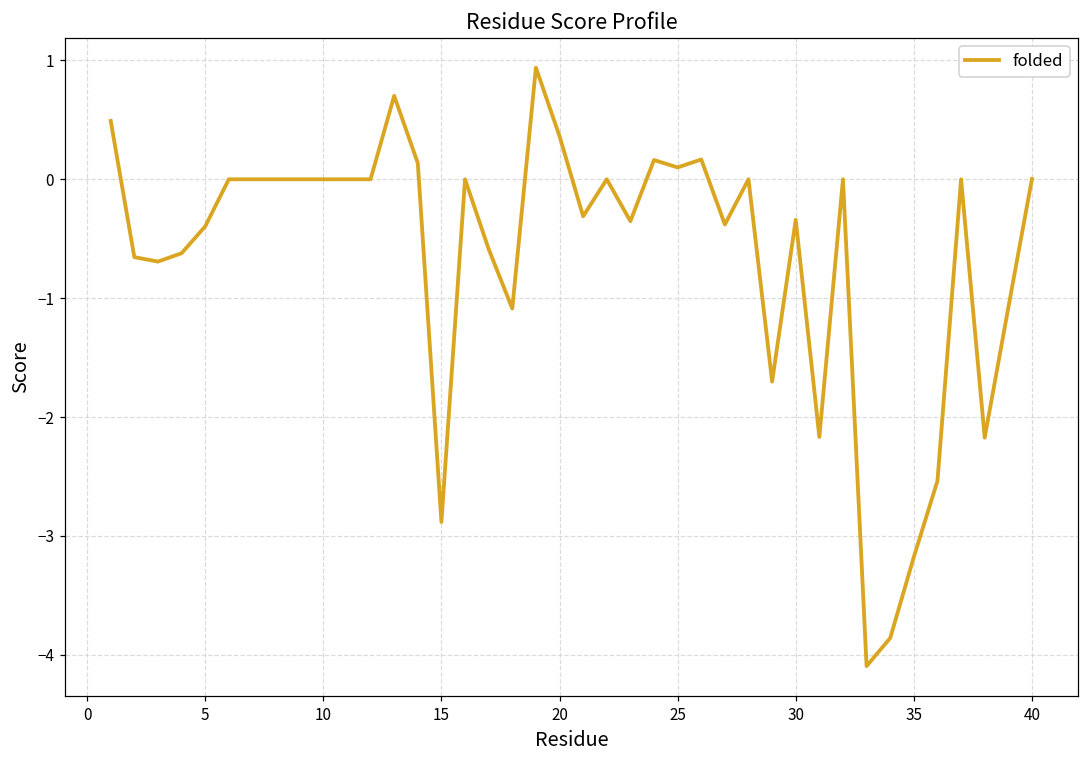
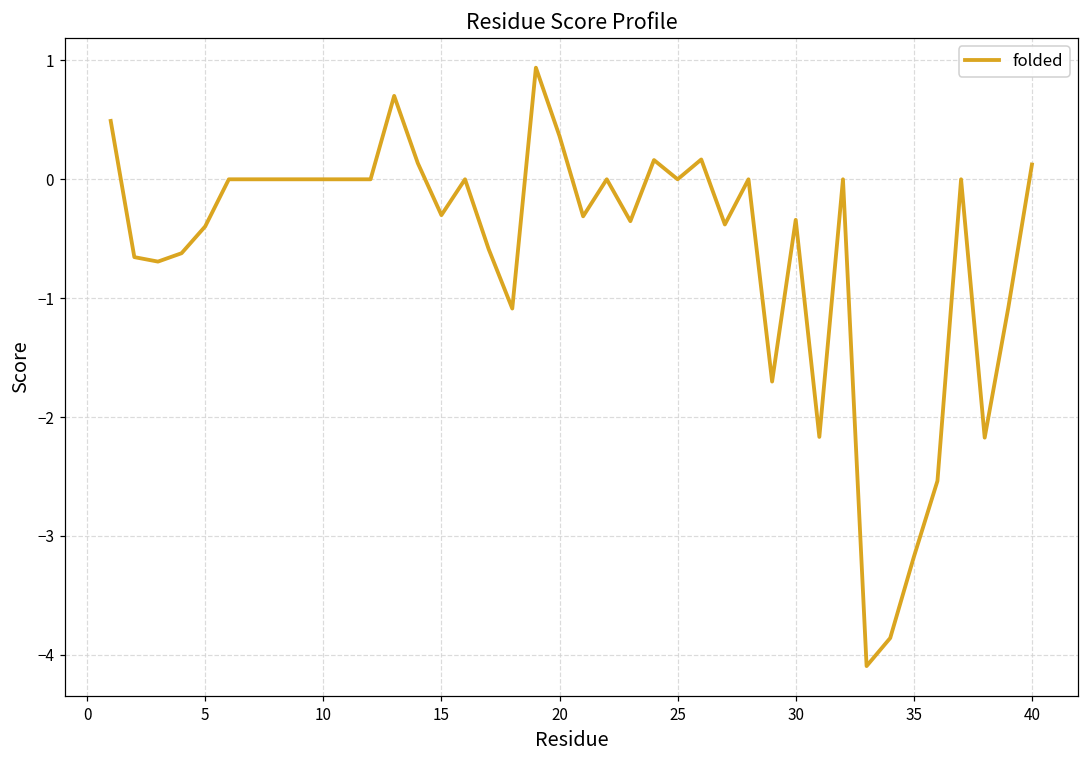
15: -2.88 -> -0.30
25: 0.1 -> 0.0
40: 0.00 -> 0.12
